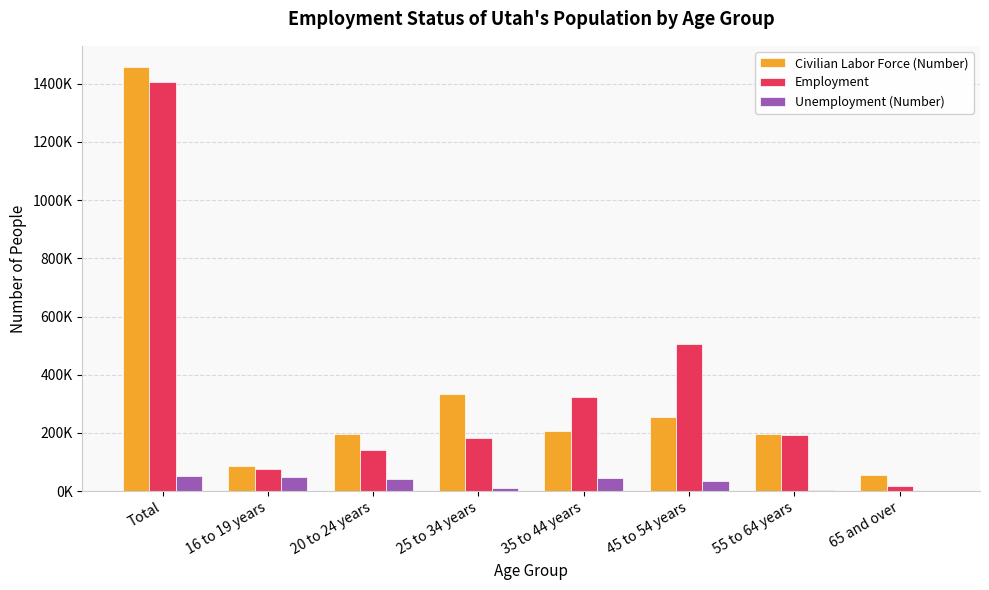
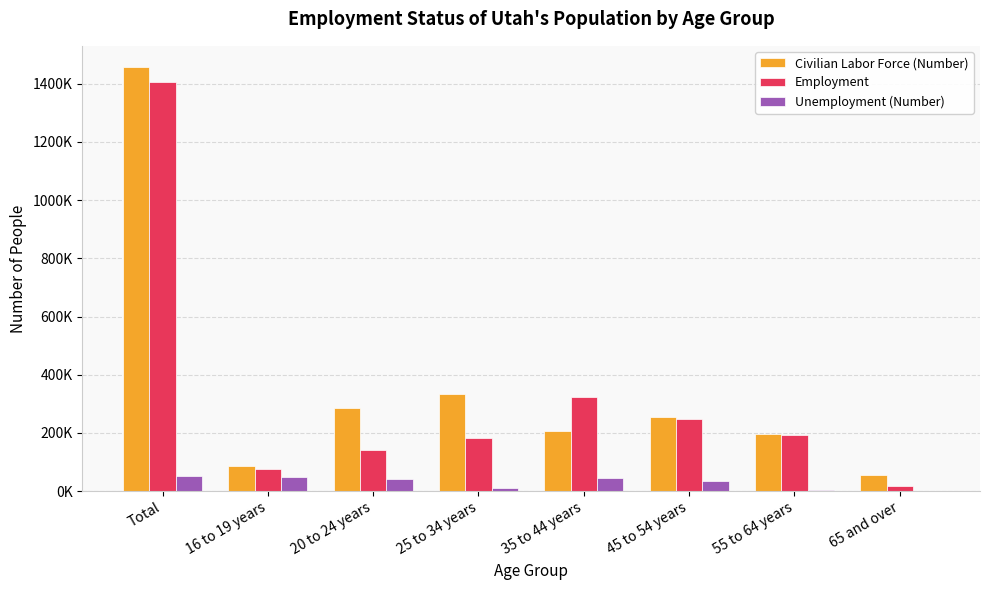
Civilian Labor Force (Number), 20 to 24 years: 200000 -> 290000
Employment, 45 to 54 years: 510000 -> 250000
